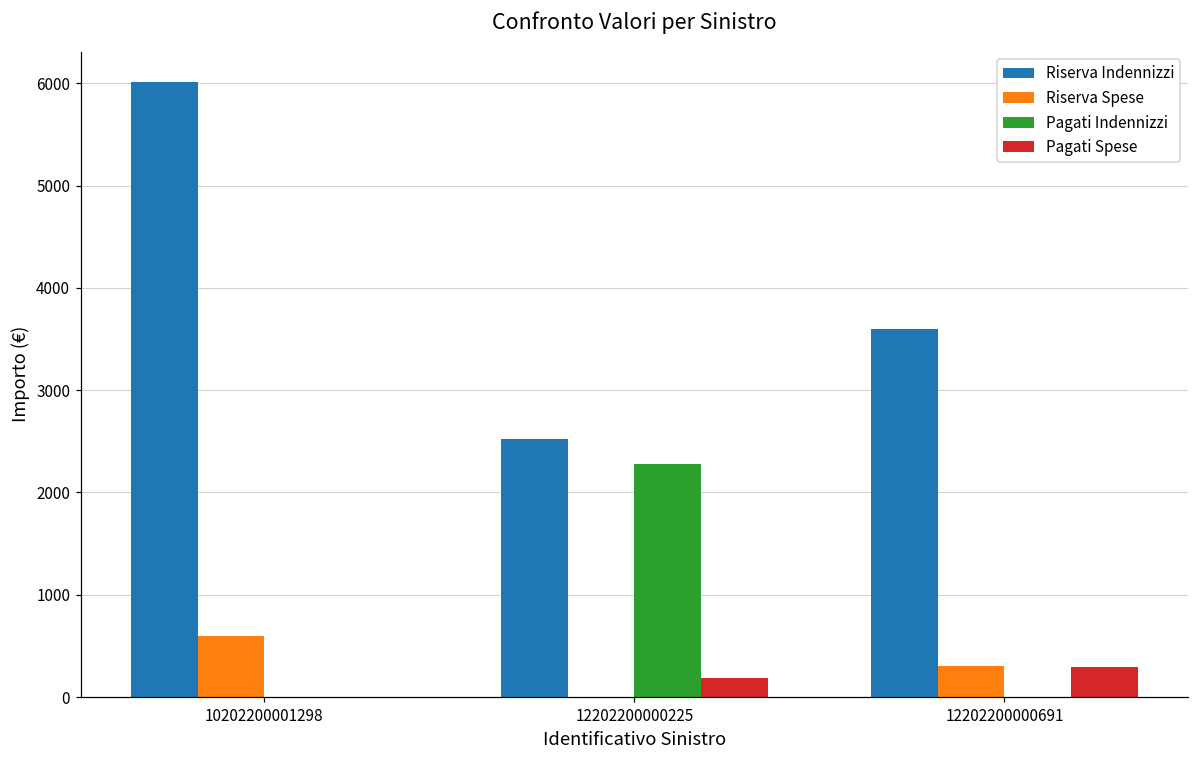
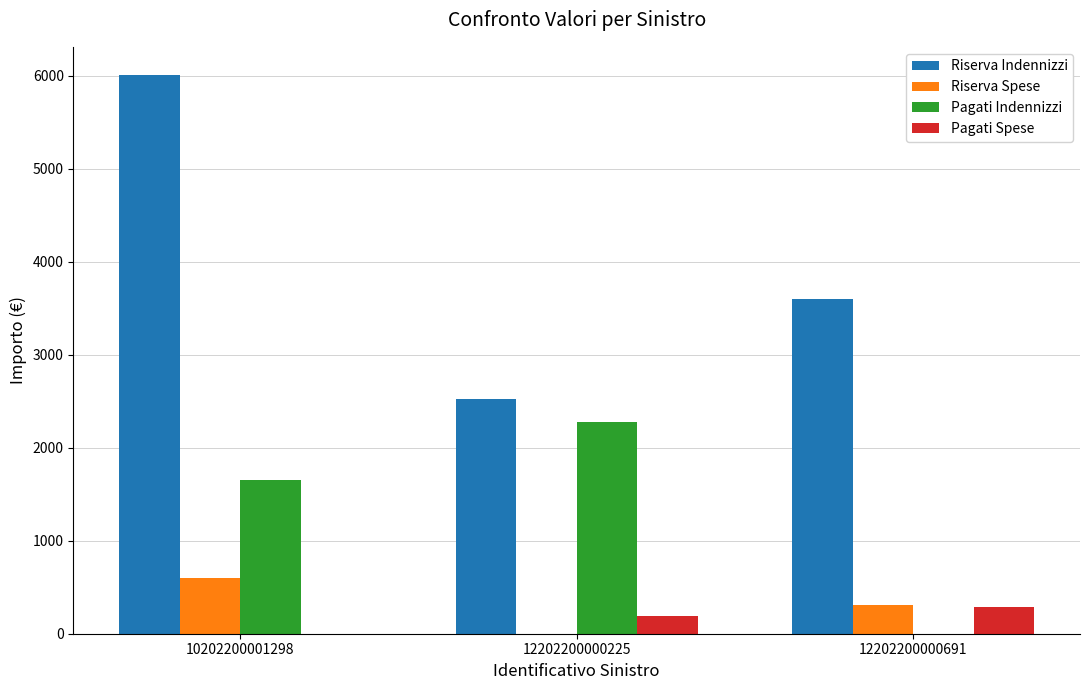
Pagati Indennizzi, 10202200001298: 0 -> 1700
